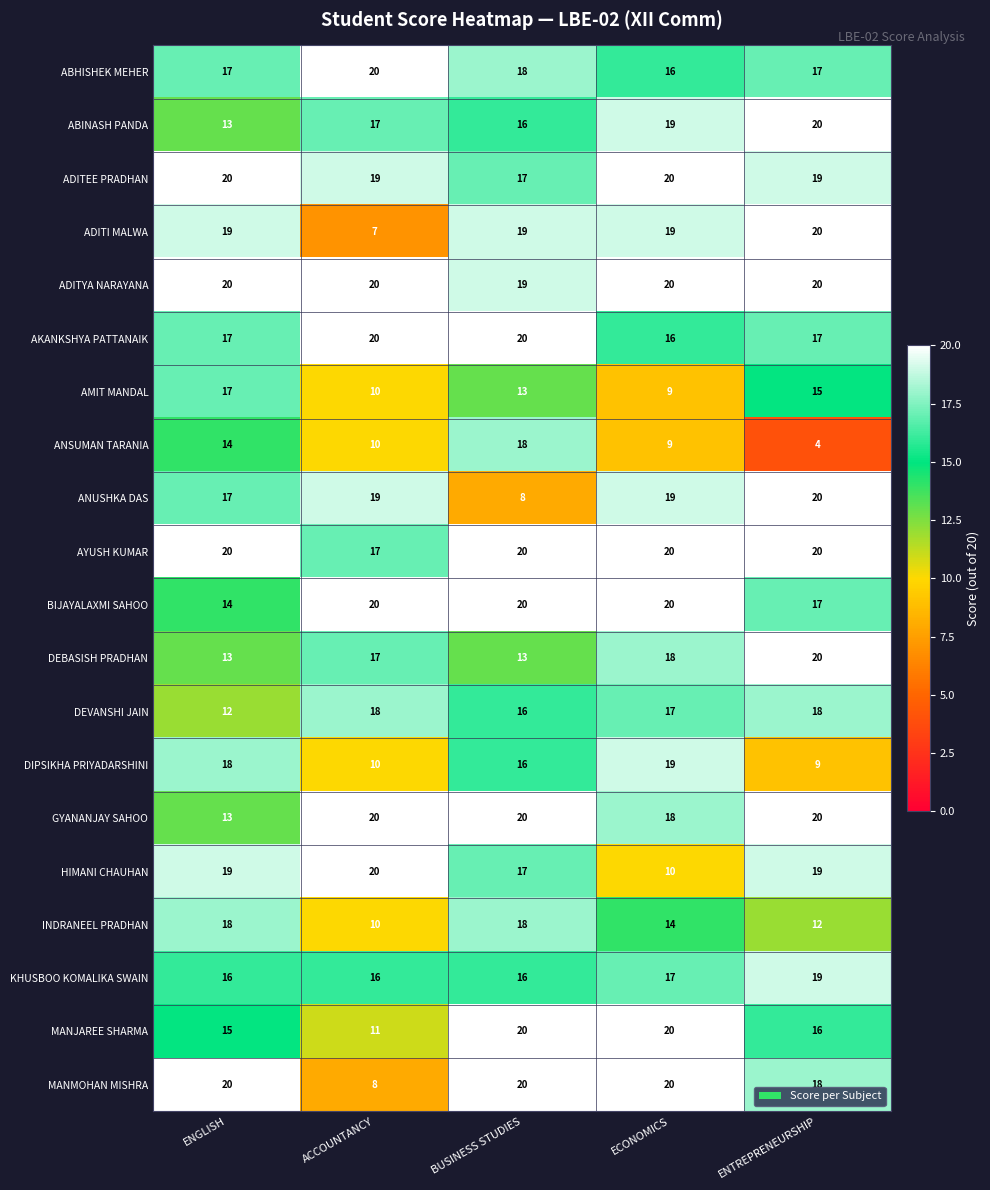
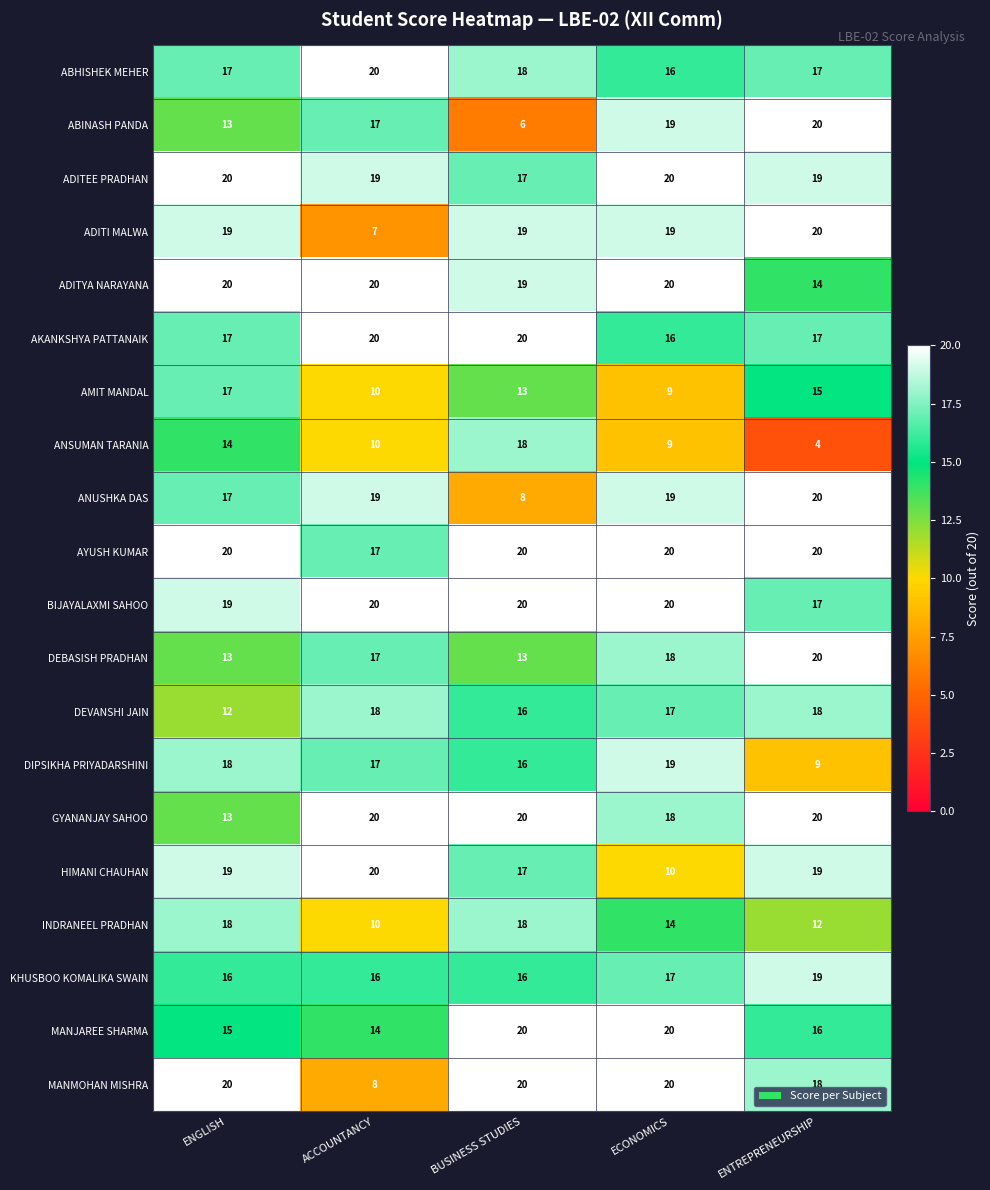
ABINASH PANDA, BUSINESS STUDIES: 16 -> 6
ADITYA NARAYANA, ENTREPRENEURSHIP: 20 -> 14
BIJAYALAXMI SAHOO, ENGLISH: 14 -> 19
DIPSIKHA PRIYADARSHINI, ACCOUNTANCY: 10 -> 17
MANJAREE SHARMA, ACCOUNTANCY: 11 -> 14
